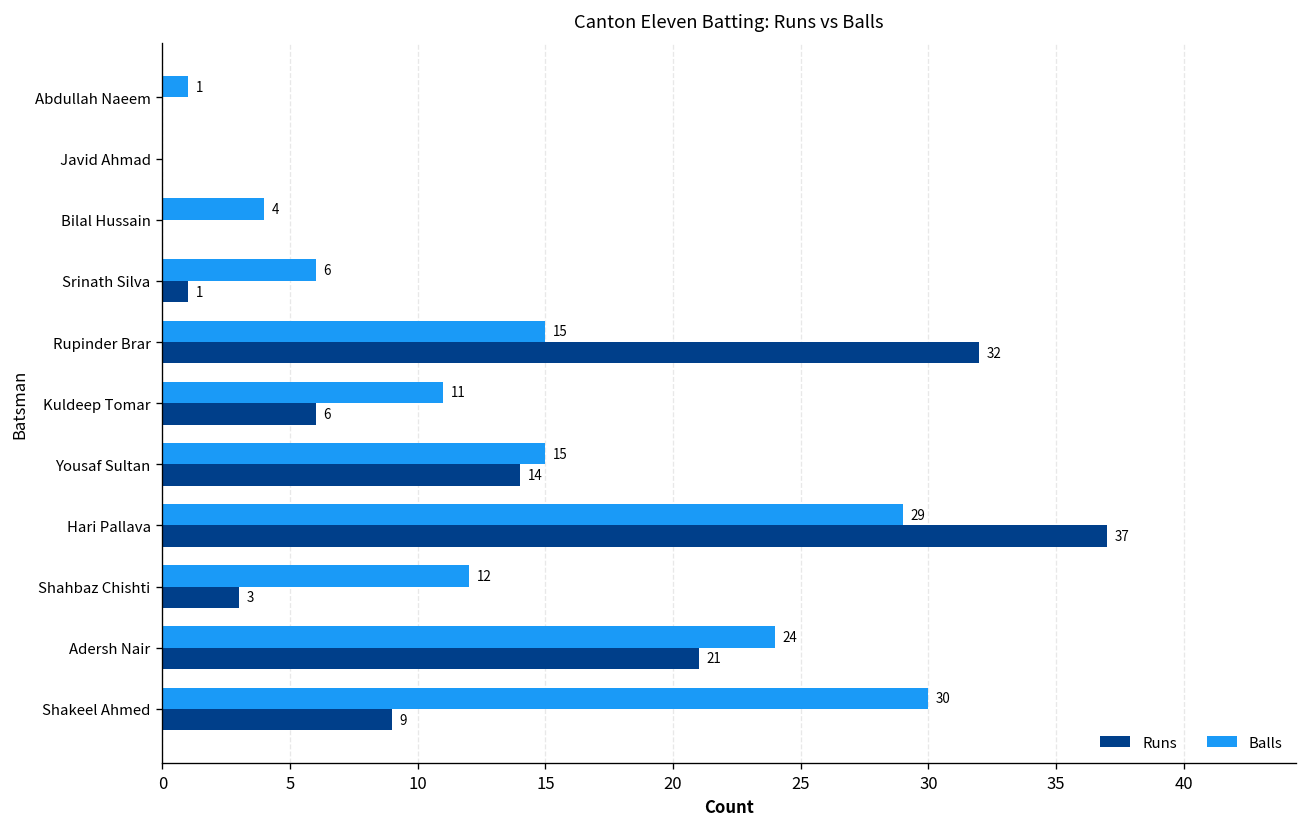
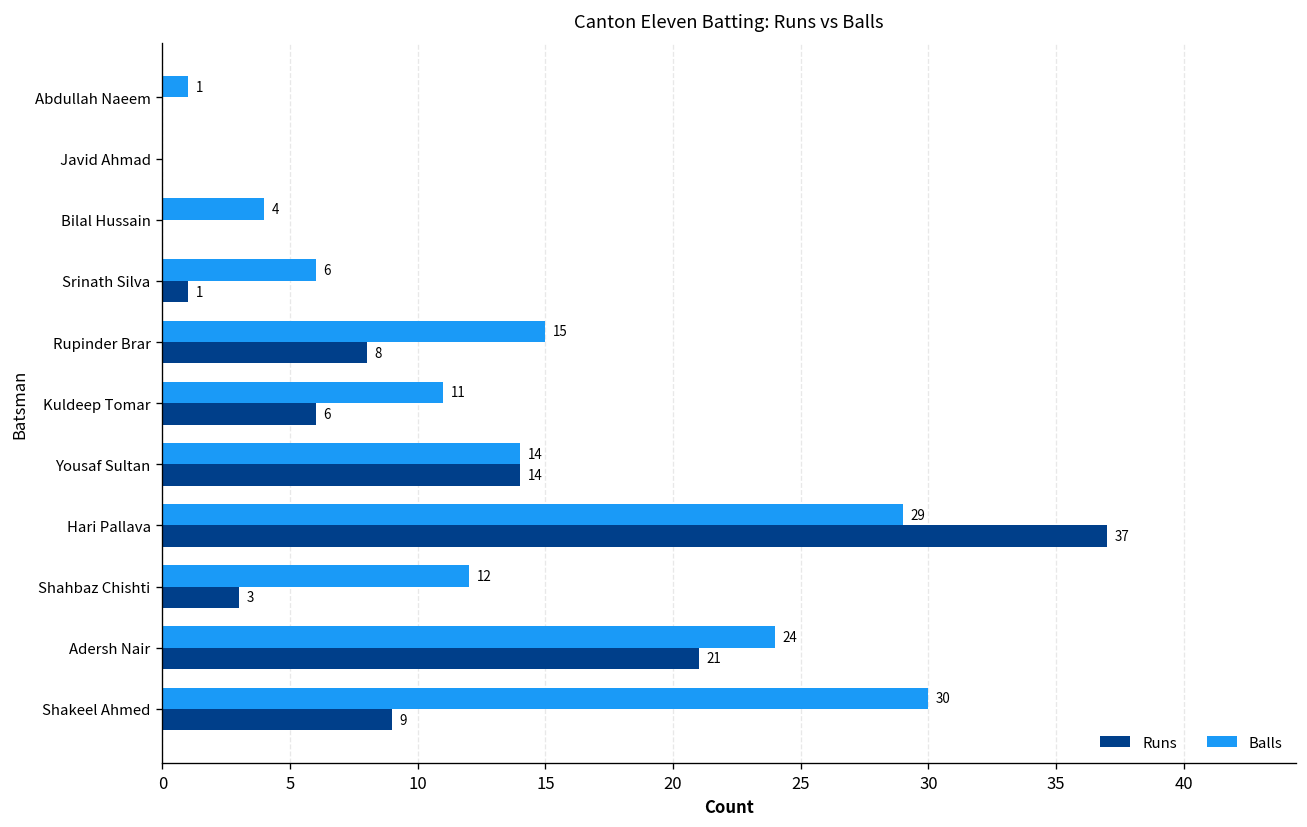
Runs, Rupinder Brar: 32 -> 8
Balls, Yousaf Sultan: 15 -> 14
